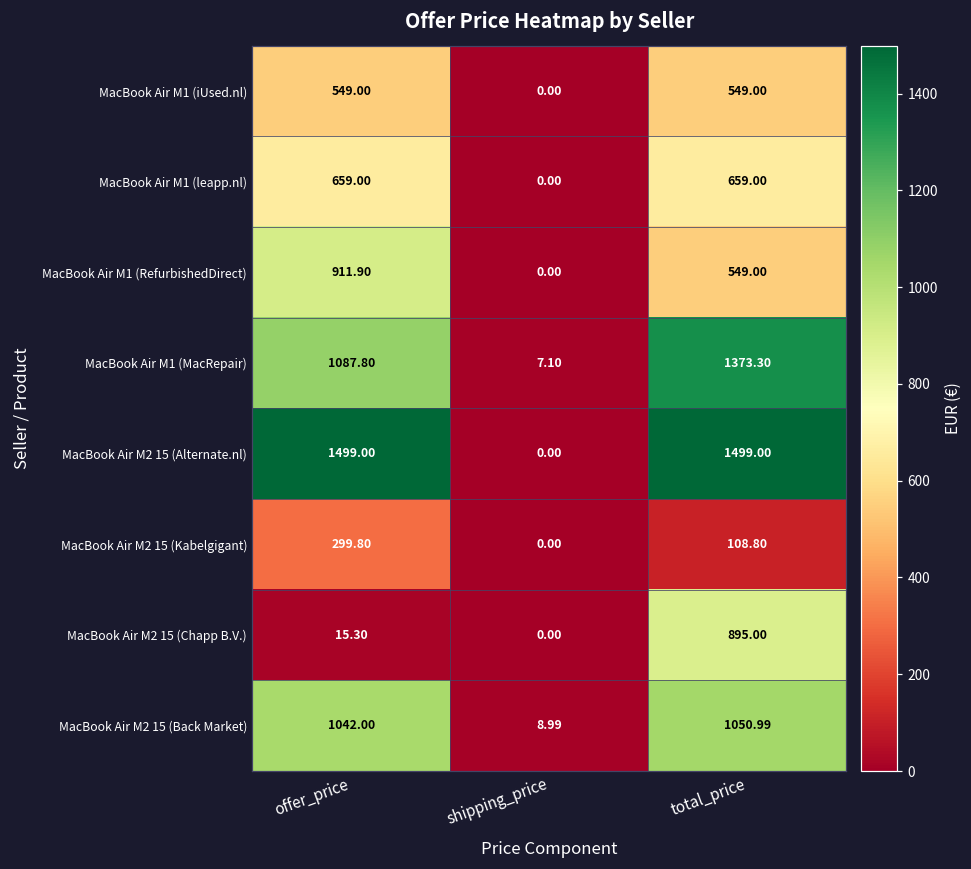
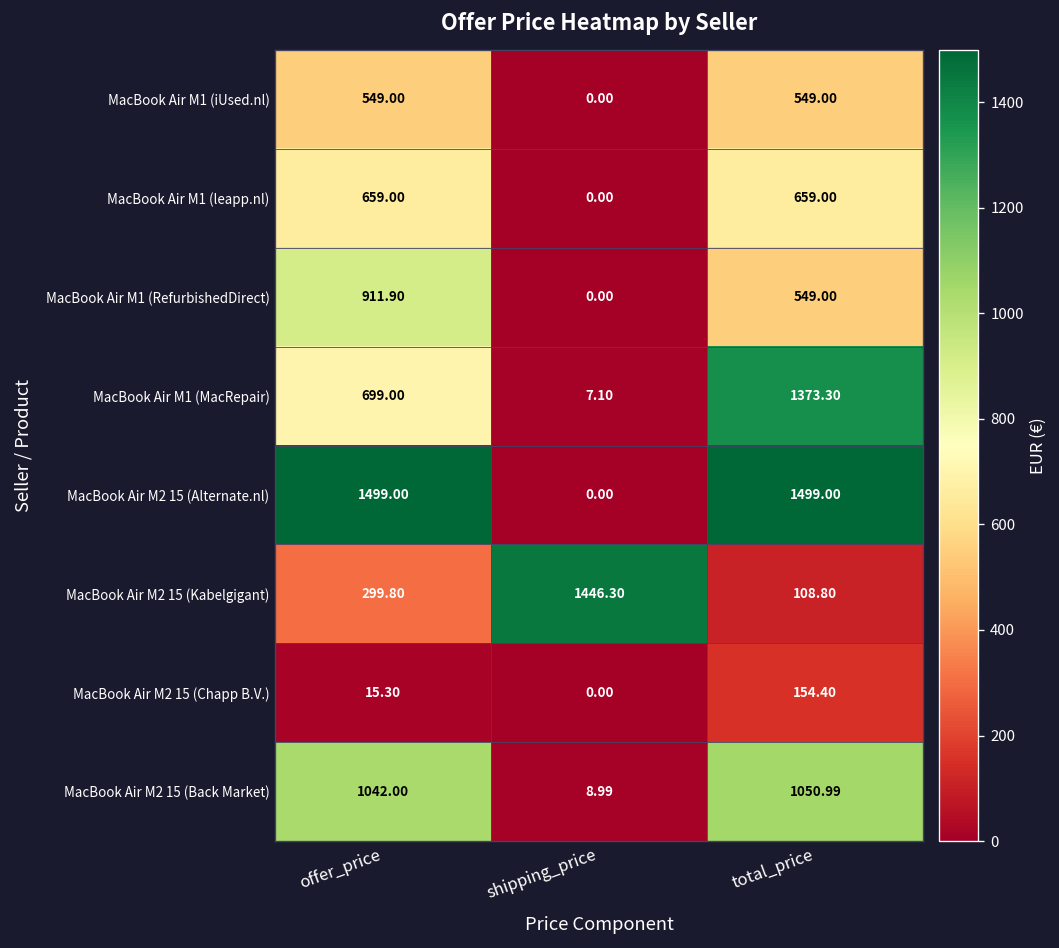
MacBook Air M1 (MacRepair), offer_price: 1087.80 -> 699.00
MacBook Air M2 15 (Kabelgigant), shipping_price: 0.00 -> 1446.30
MacBook Air M2 15 (Chapp B.V.), total_price: 895.00 -> 154.40
